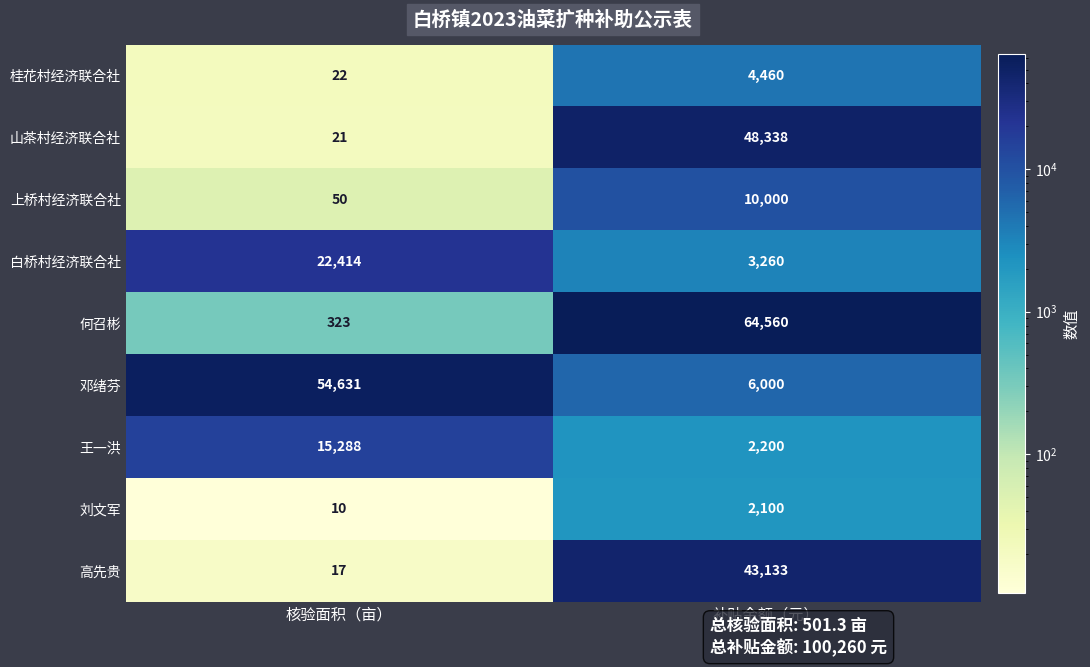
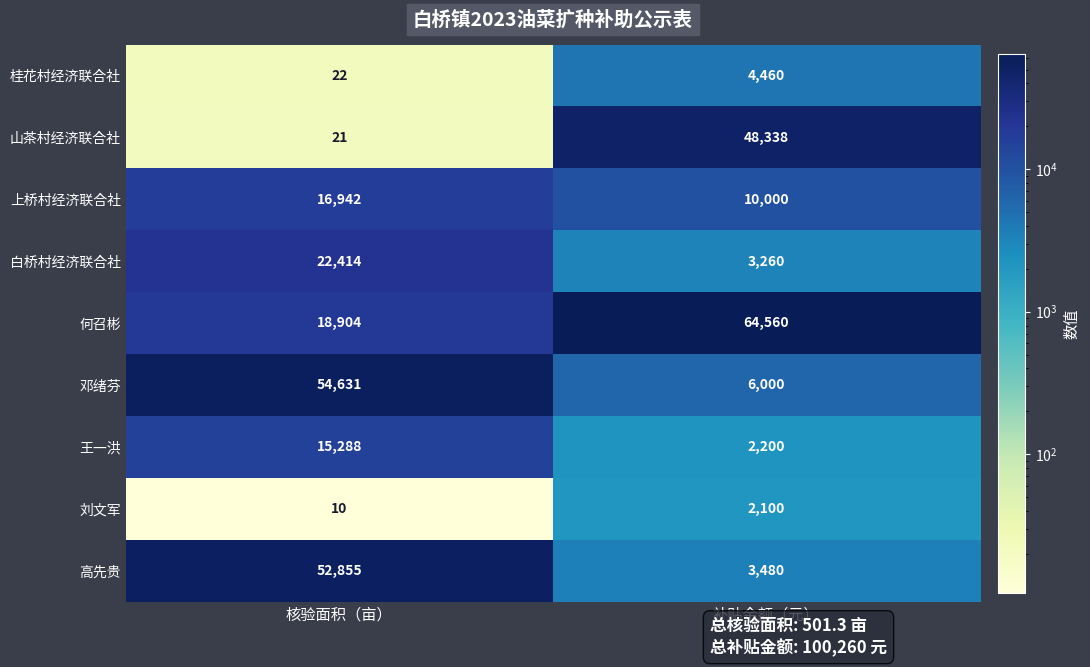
上桥村经济联合社, 核验面积（亩）: 50 -> 16,942
何召彬, 核验面积（亩）: 323 -> 18,904
高先贵, 核验面积（亩）: 17 -> 52,855
高先贵, 补贴金额（元）: 43,133 -> 3,480
